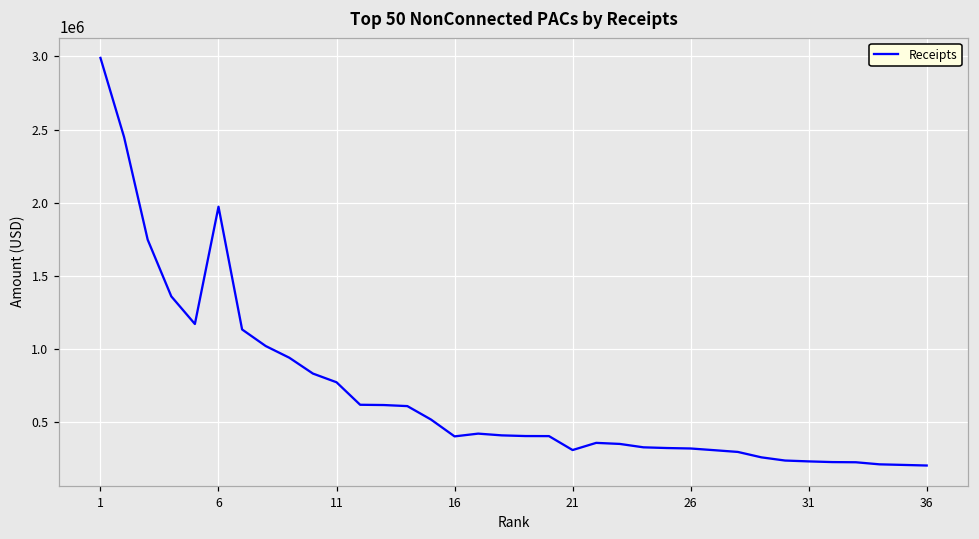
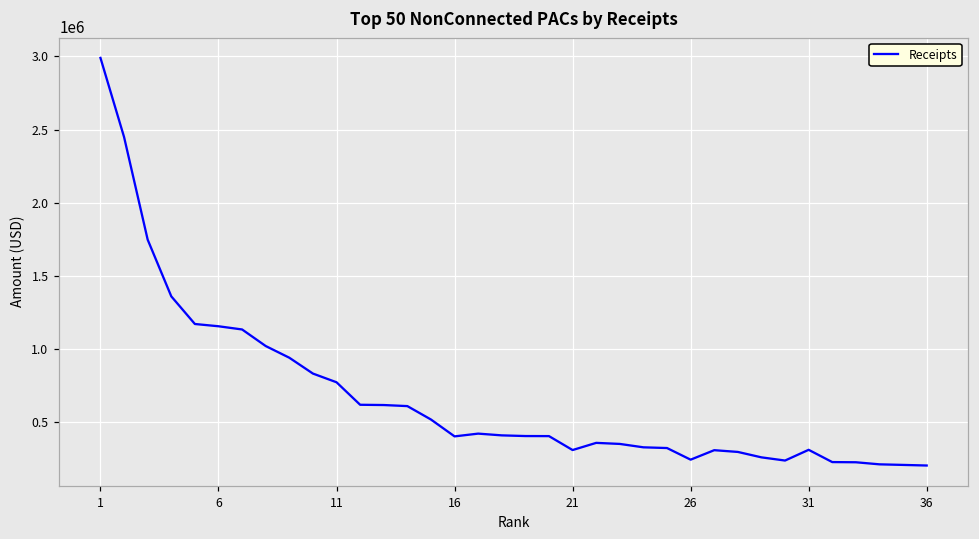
6: 1970000 -> 1160000
26: 320000 -> 250000
31: 230000 -> 310000
